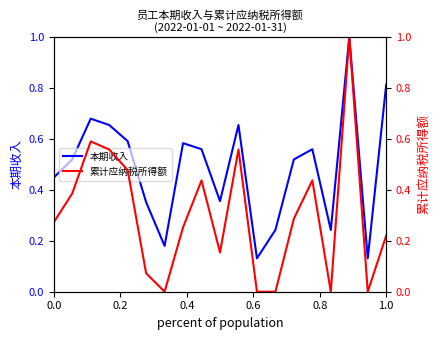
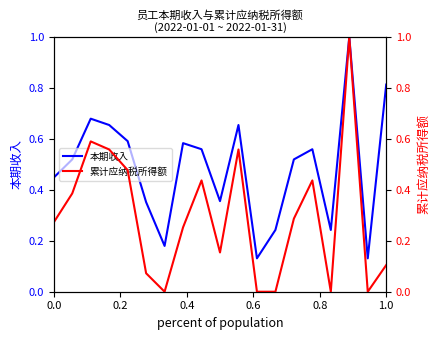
累计应纳税所得额, 1.0: 0.22 -> 0.10
